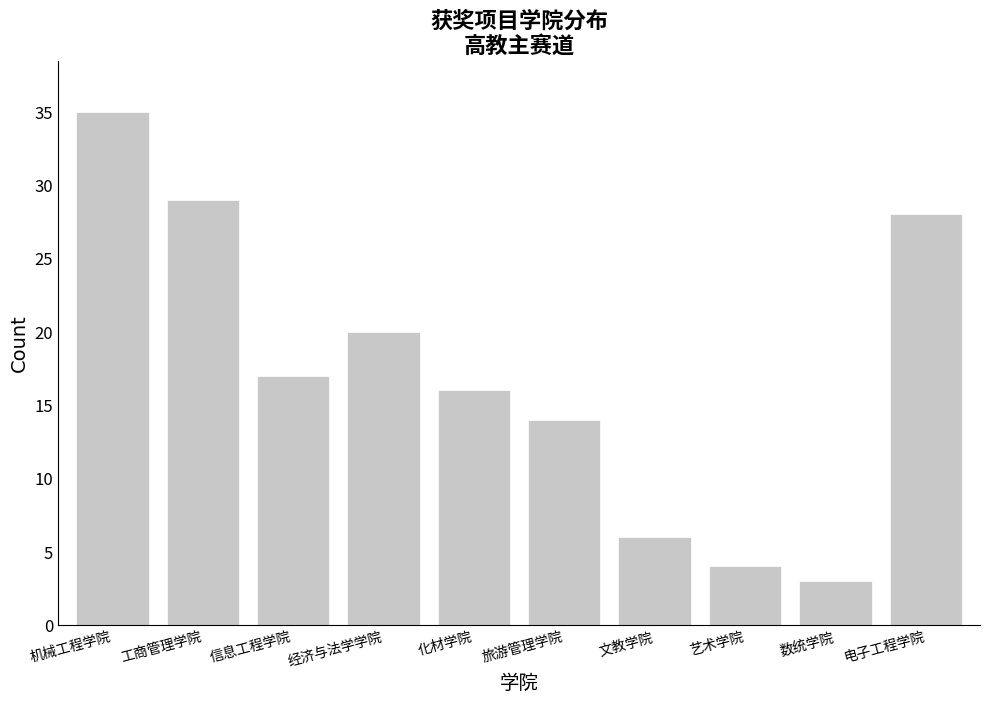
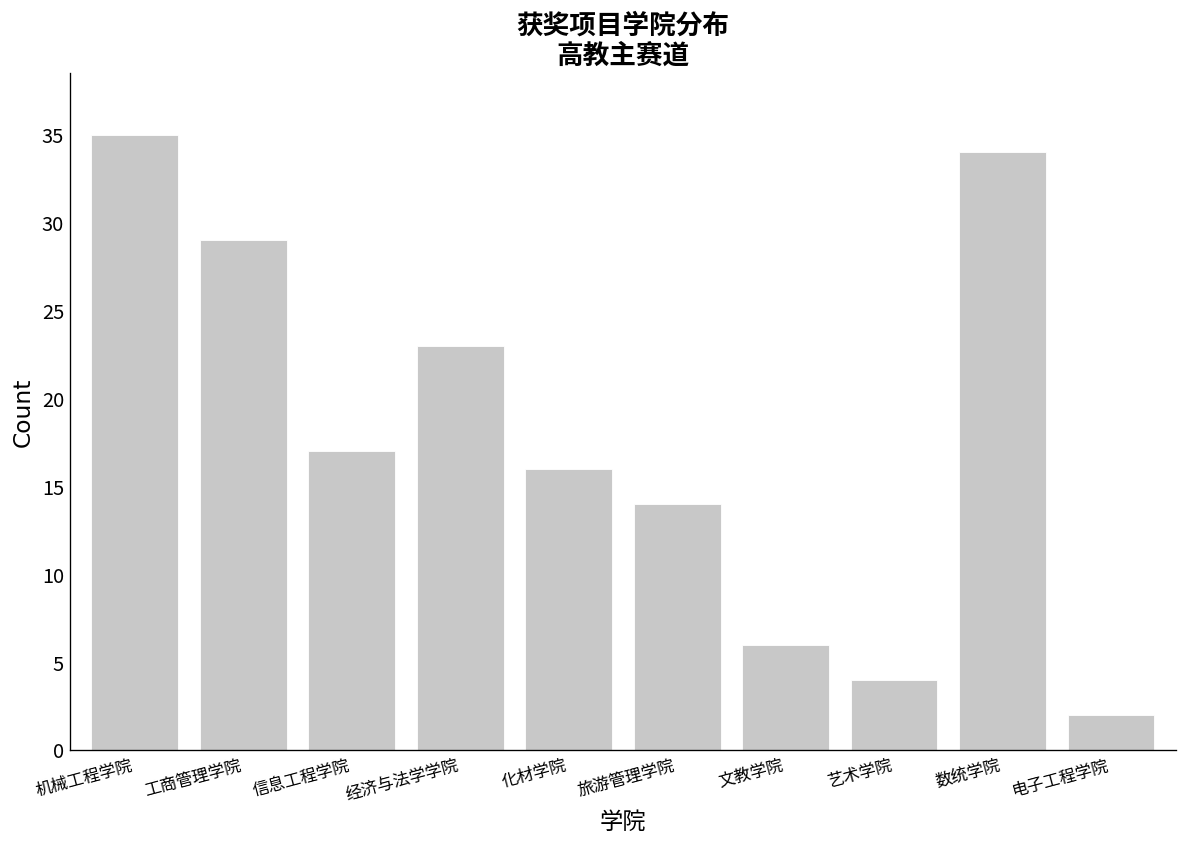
经济与法学学院: 20 -> 23
数统学院: 3 -> 34
电子工程学院: 28 -> 2
